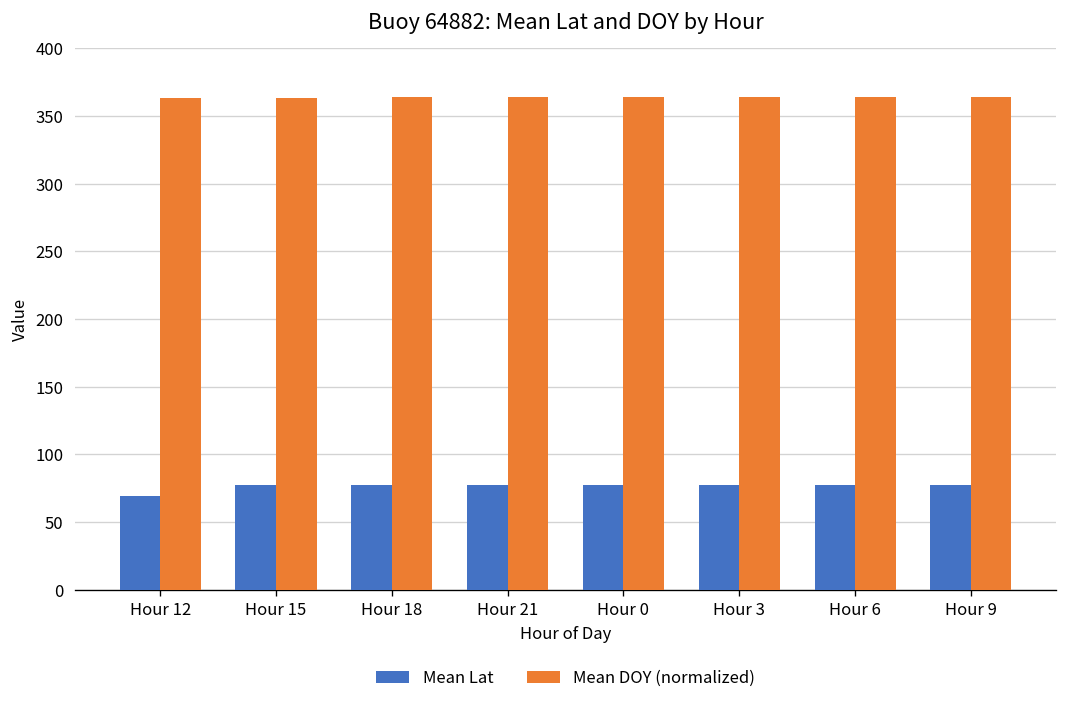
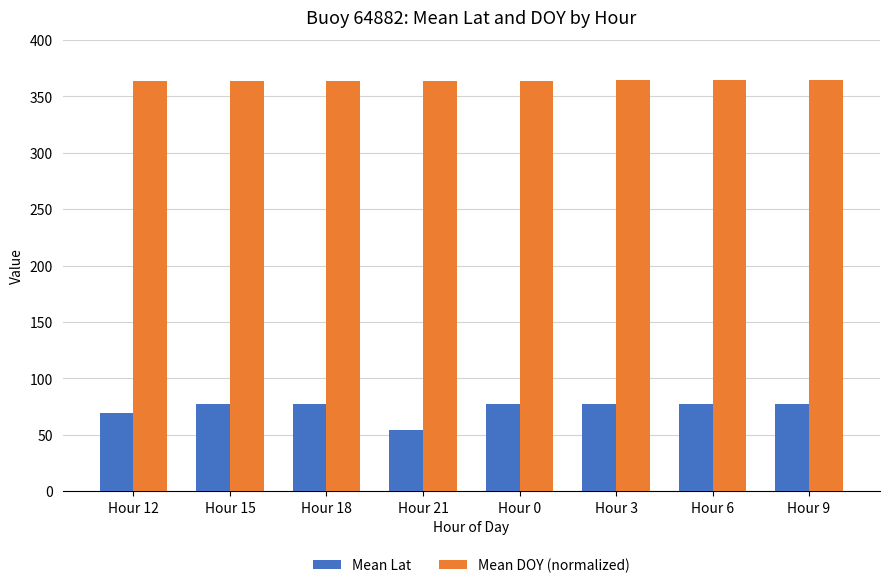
Mean Lat, Hour 21: 78 -> 54
